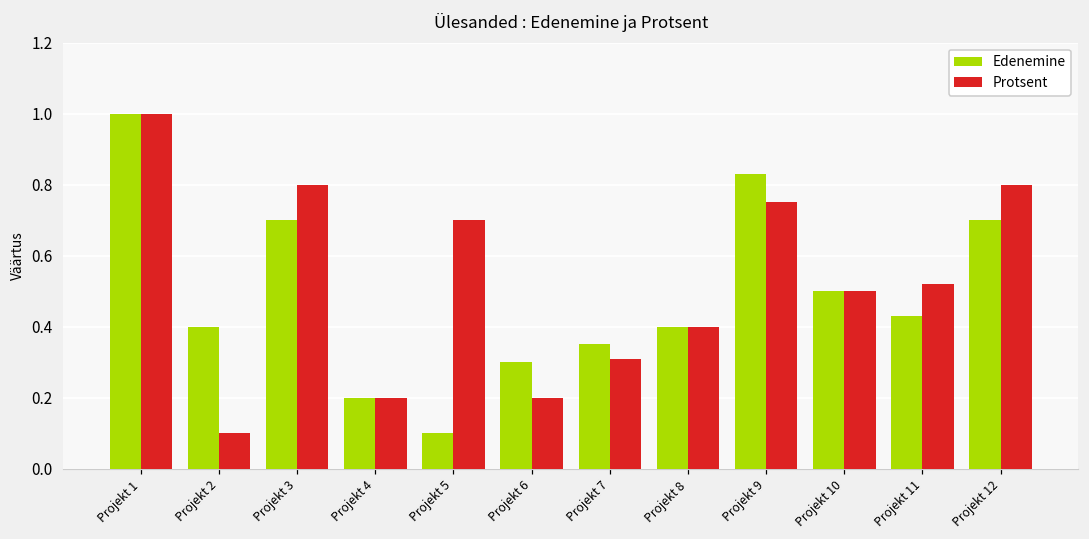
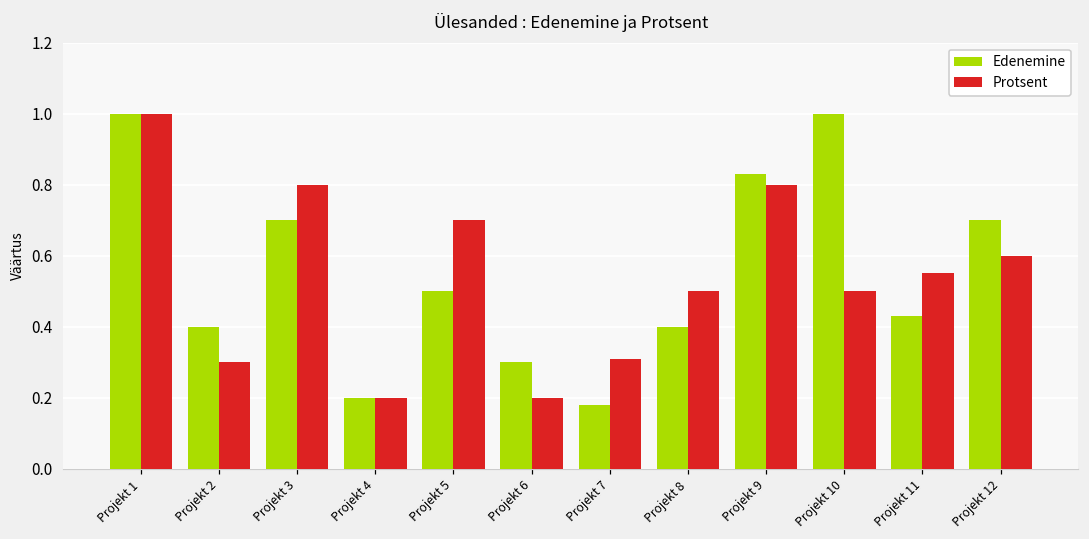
Protsent, Projekt 2: 0.1 -> 0.3
Edenemine, Projekt 5: 0.1 -> 0.5
Edenemine, Projekt 7: 0.35 -> 0.18
Protsent, Projekt 8: 0.4 -> 0.5
Protsent, Projekt 9: 0.75 -> 0.80
Edenemine, Projekt 10: 0.5 -> 1.0
Protsent, Projekt 11: 0.52 -> 0.55
Protsent, Projekt 12: 0.8 -> 0.6
